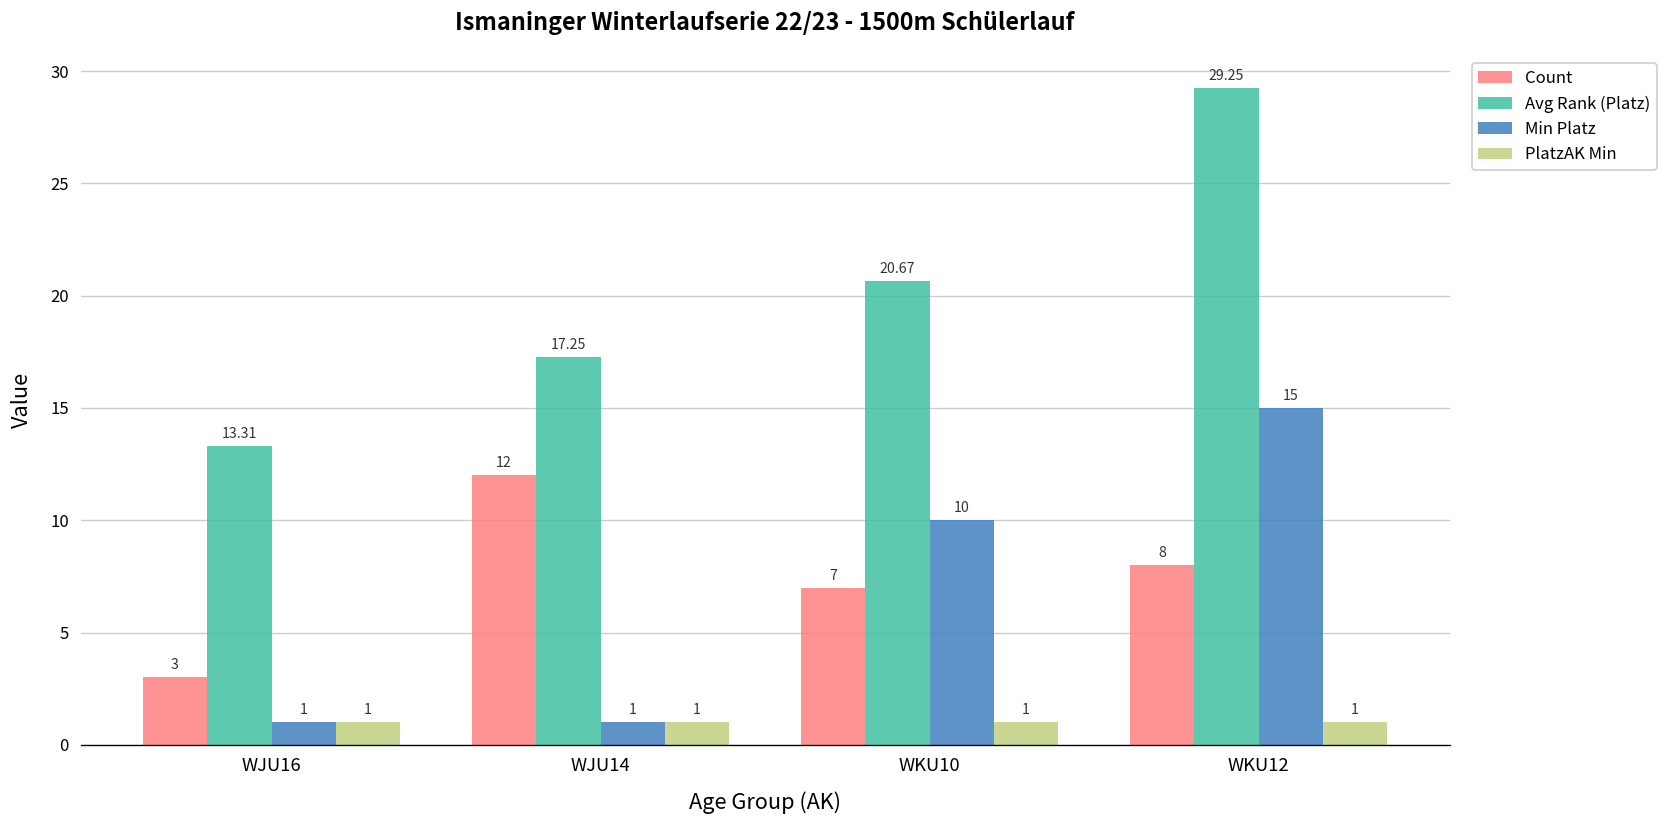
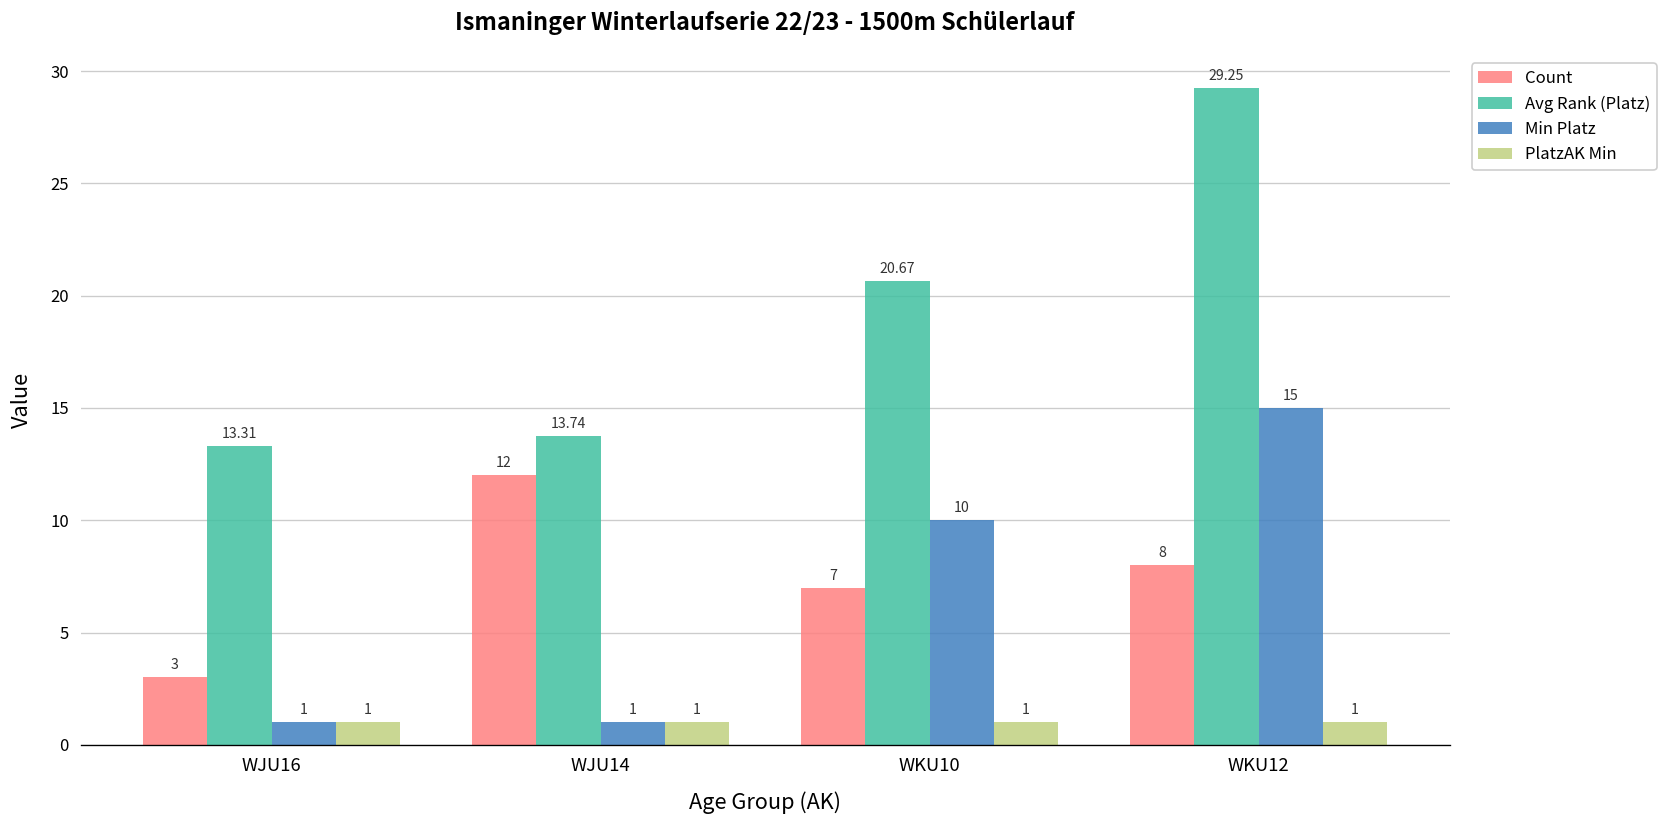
Avg Rank (Platz), WJU14: 17.25 -> 13.74
